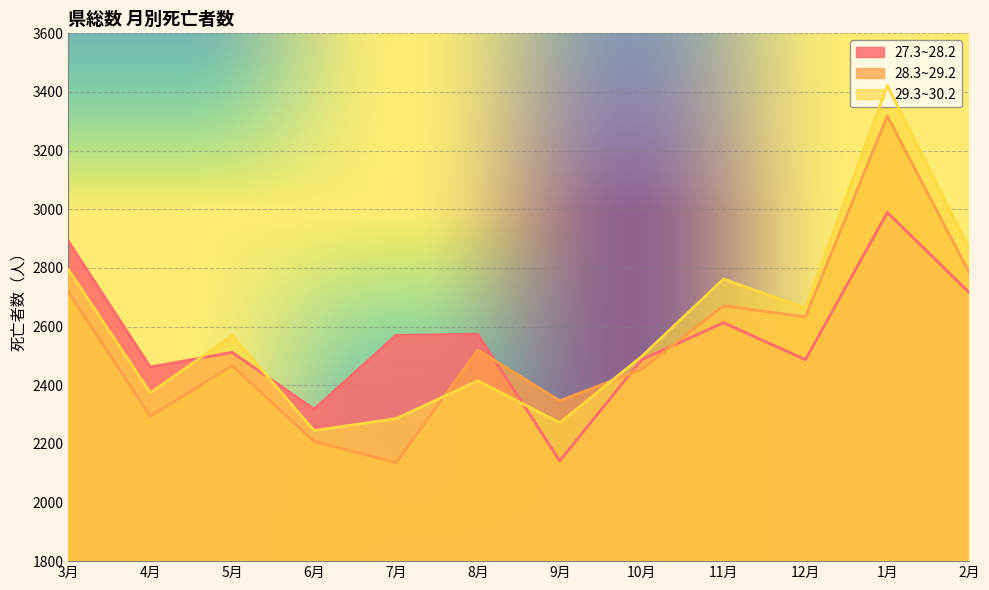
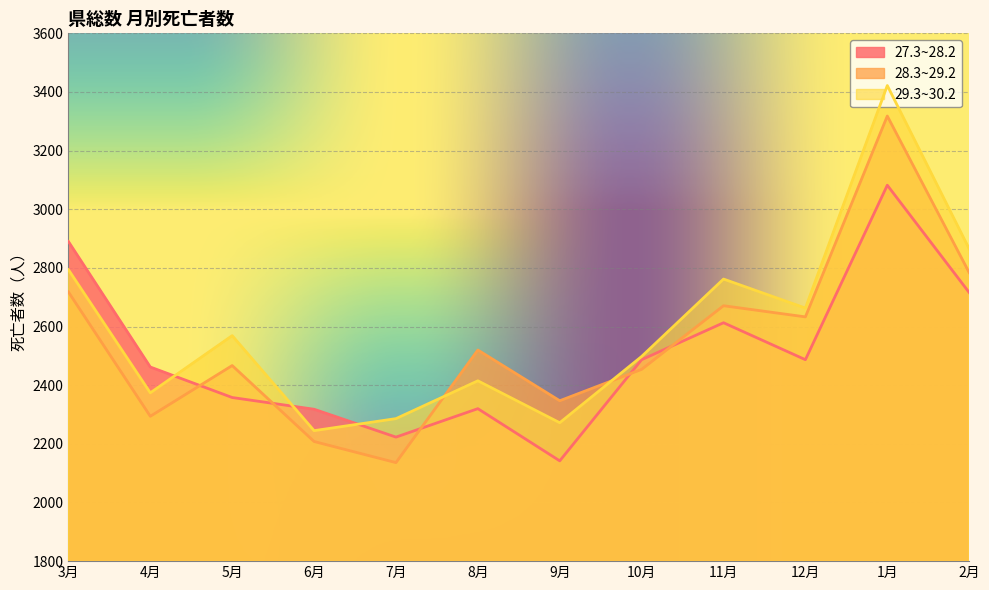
27.3~28.2, 5月: 2510 -> 2360
27.3~28.2, 7月: 2570 -> 2220
27.3~28.2, 8月: 2570 -> 2320
27.3~28.2, 1月: 2990 -> 3080
